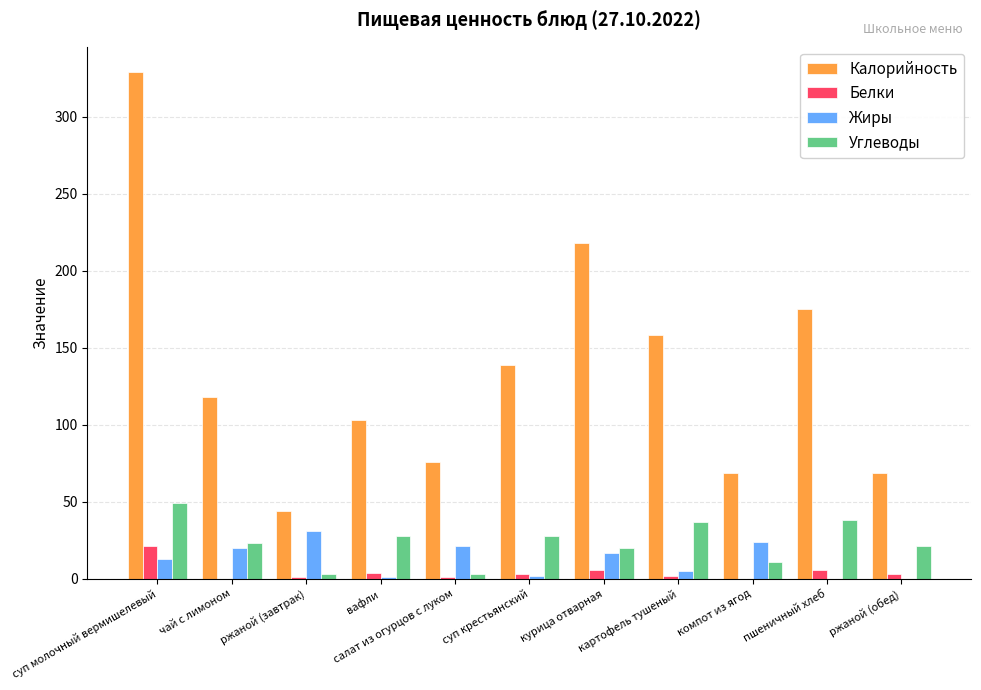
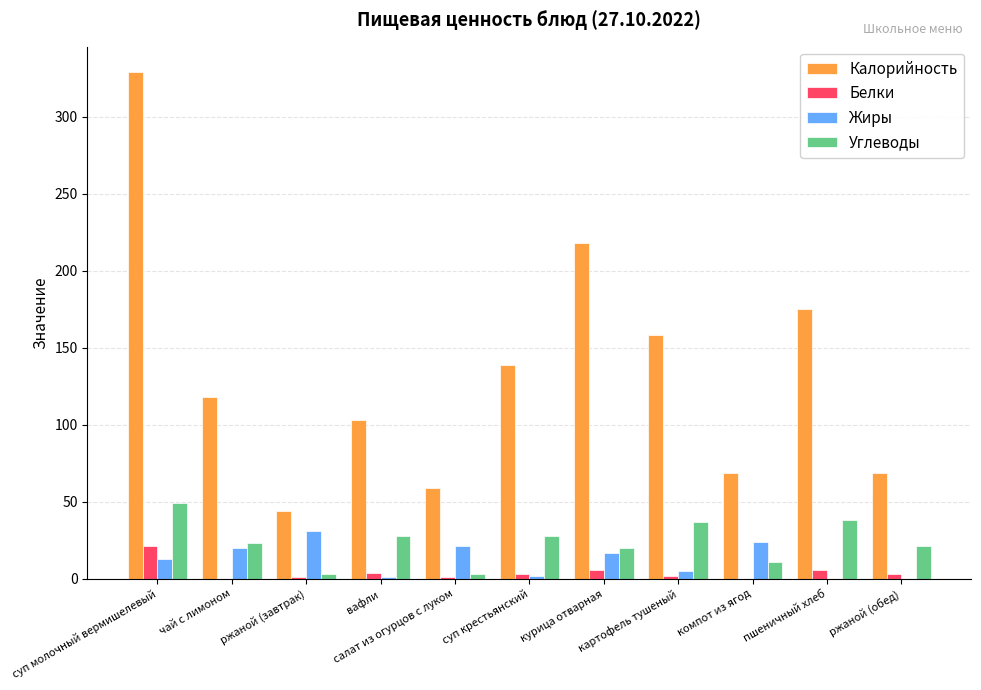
Калорийность, салат из огурцов с луком: 76 -> 59
